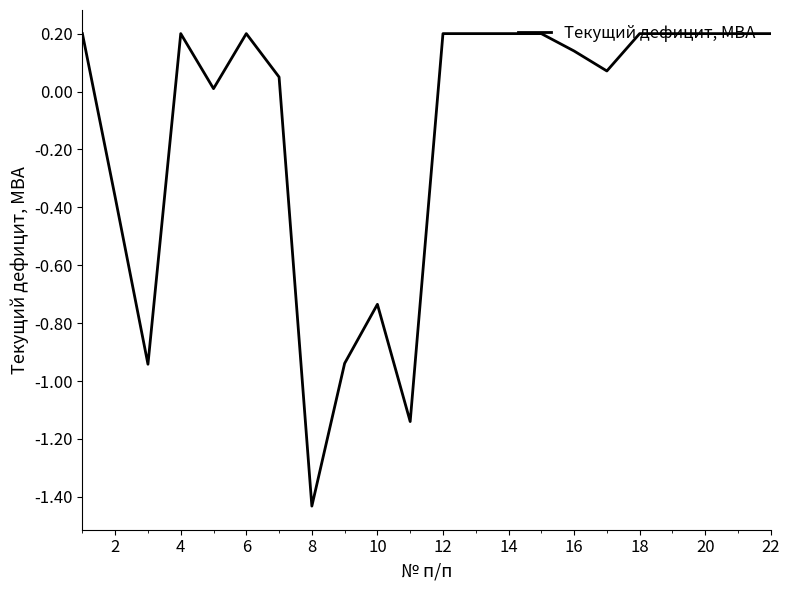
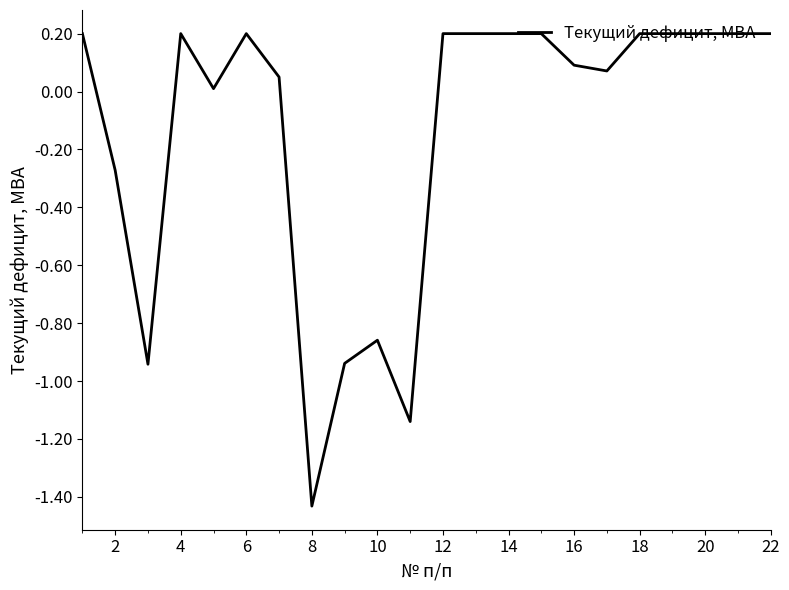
2: -0.37 -> -0.27
10: -0.74 -> -0.86
16: 0.14 -> 0.09
